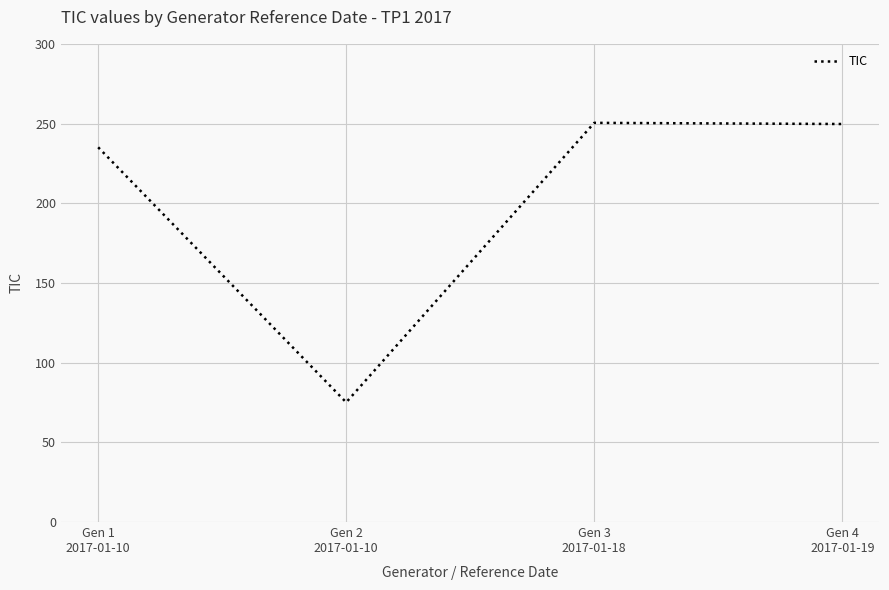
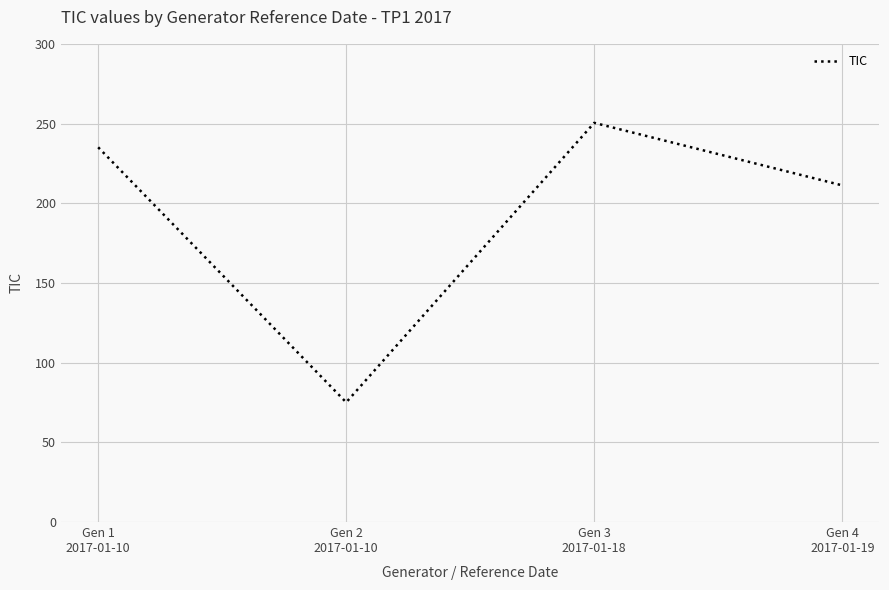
Gen 4 2017-01-19: 250 -> 211
